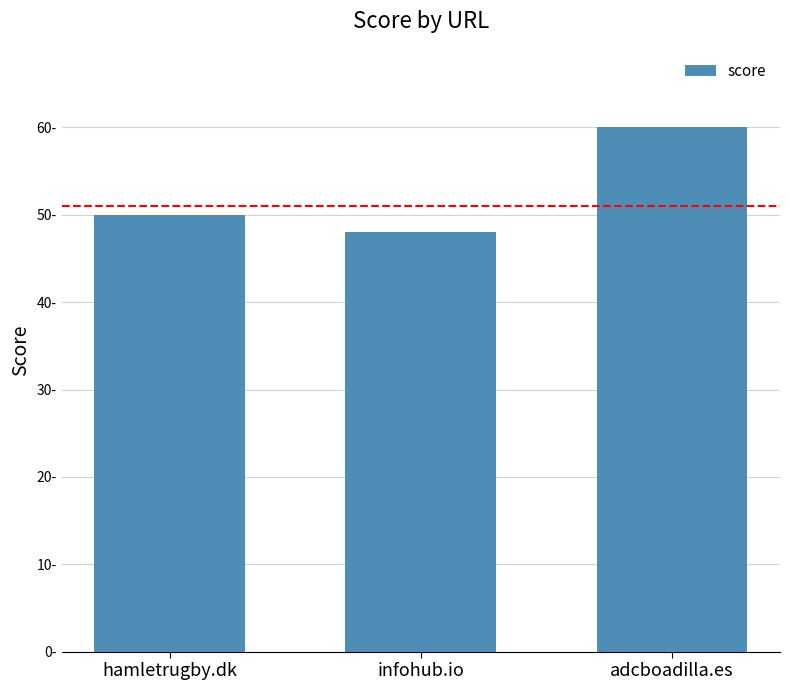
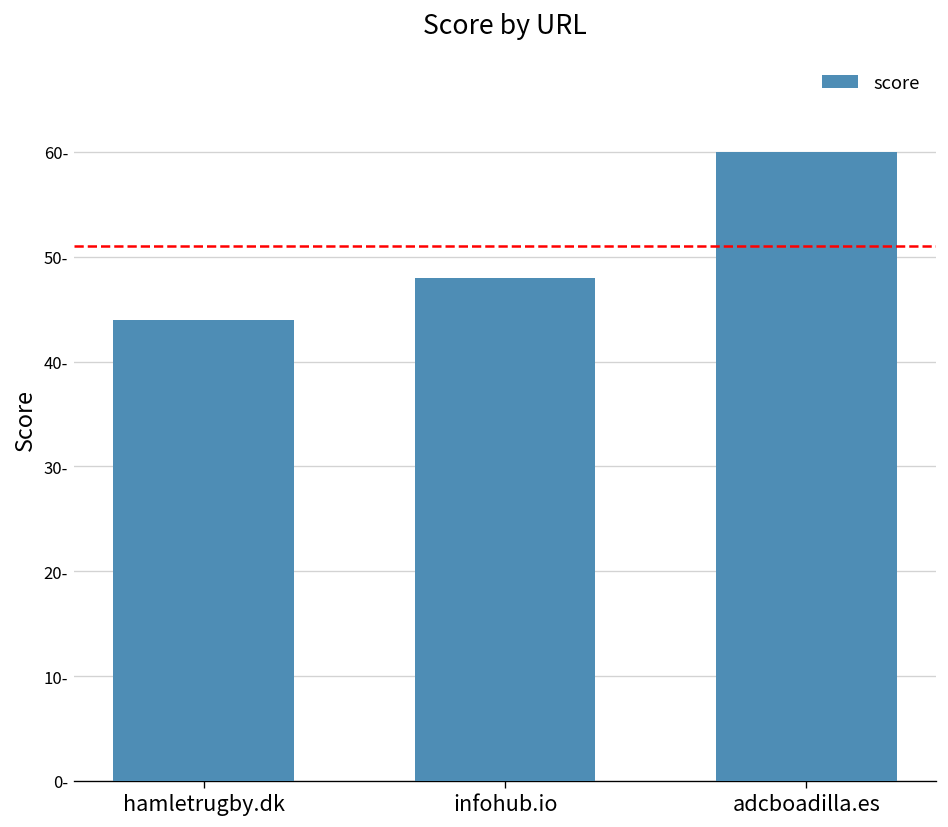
hamletrugby.dk: 50- -> 44-
